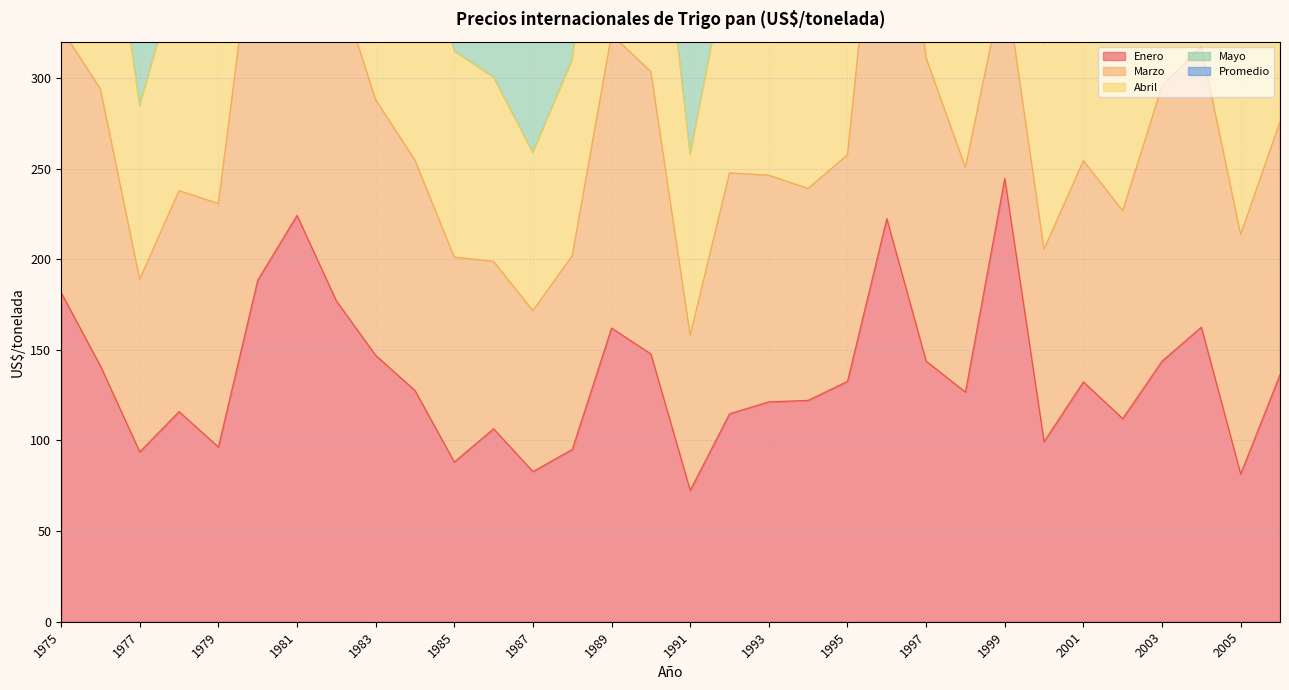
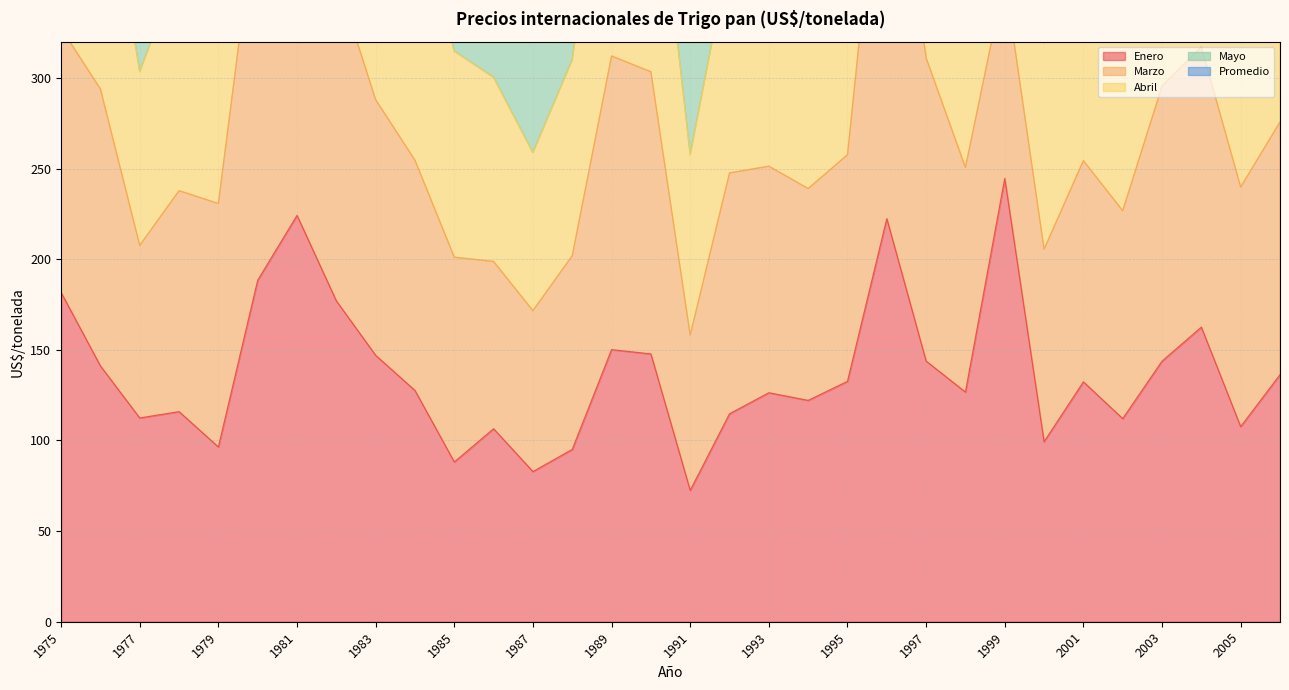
Enero, 1977: 94 -> 112
Enero, 1989: 162 -> 150
Enero, 1993: 121 -> 126
Enero, 2005: 81 -> 108
